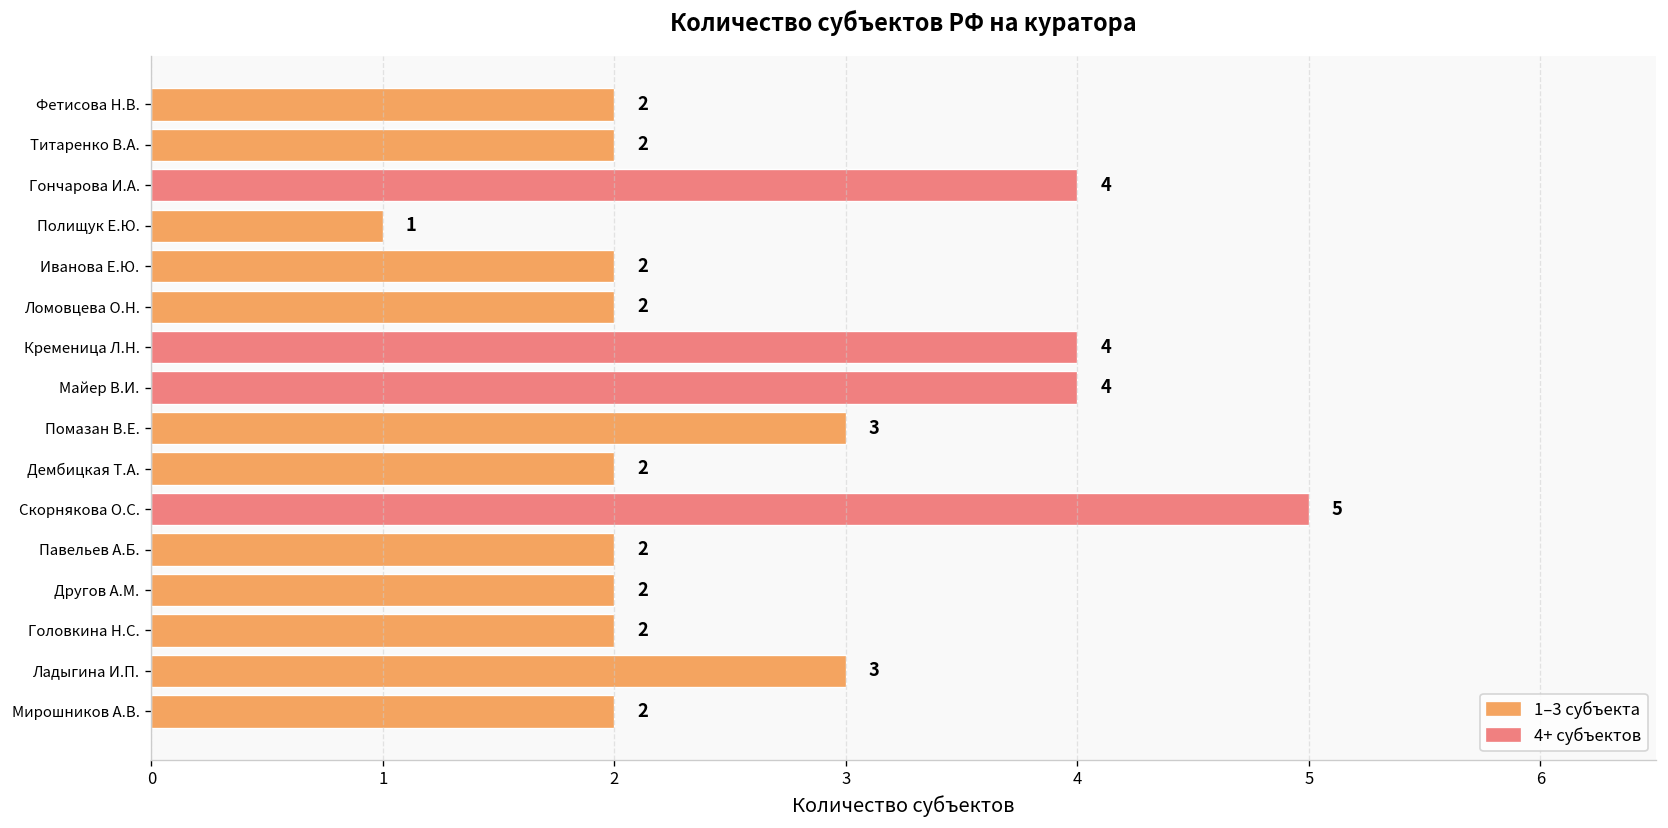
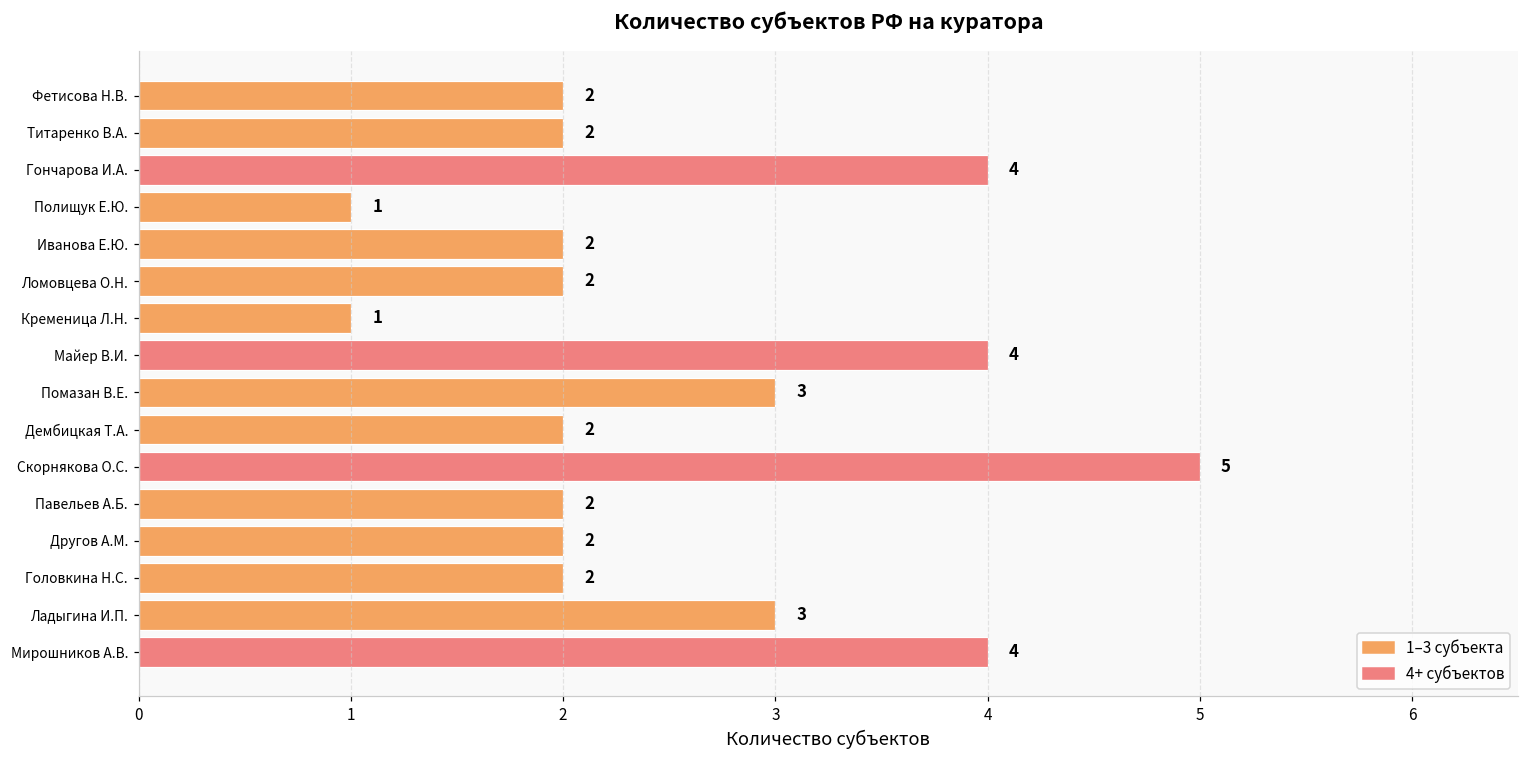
Кременица Л.Н.: 4 -> 1
Мирошников А.В.: 2 -> 4
